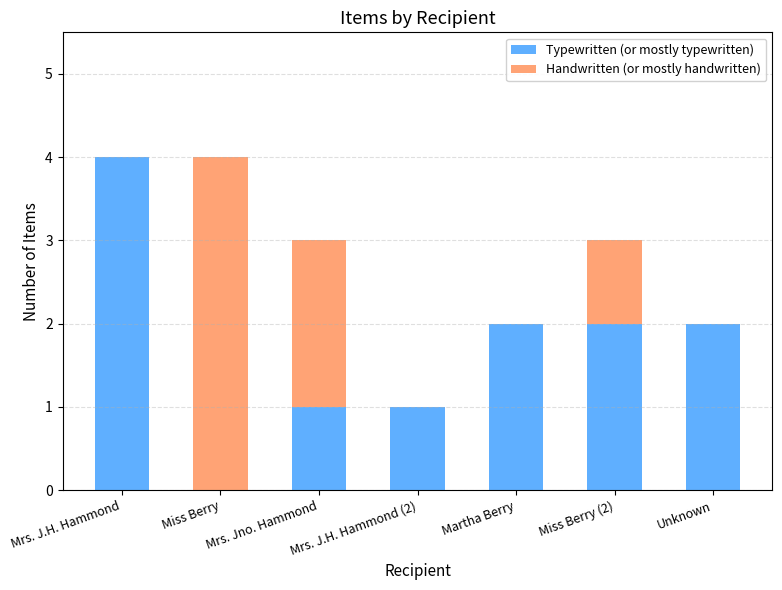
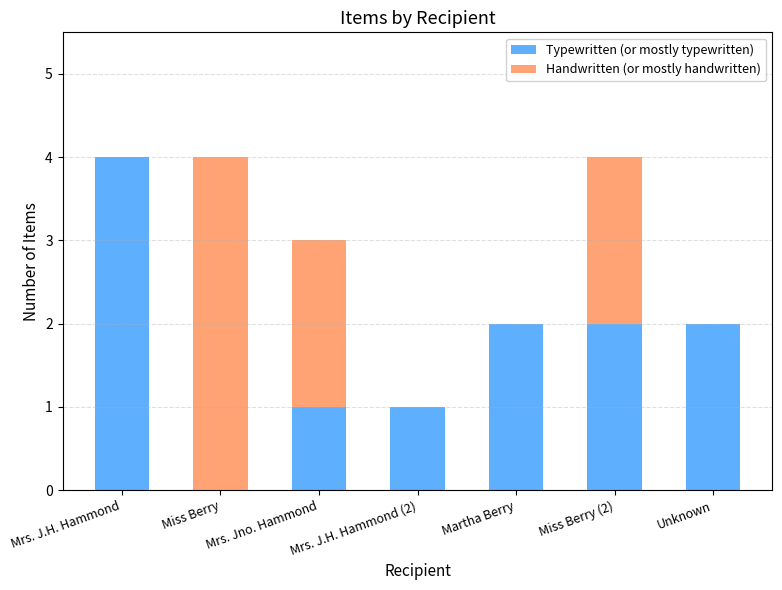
Handwritten (or mostly handwritten), Miss Berry (2): 1 -> 2
